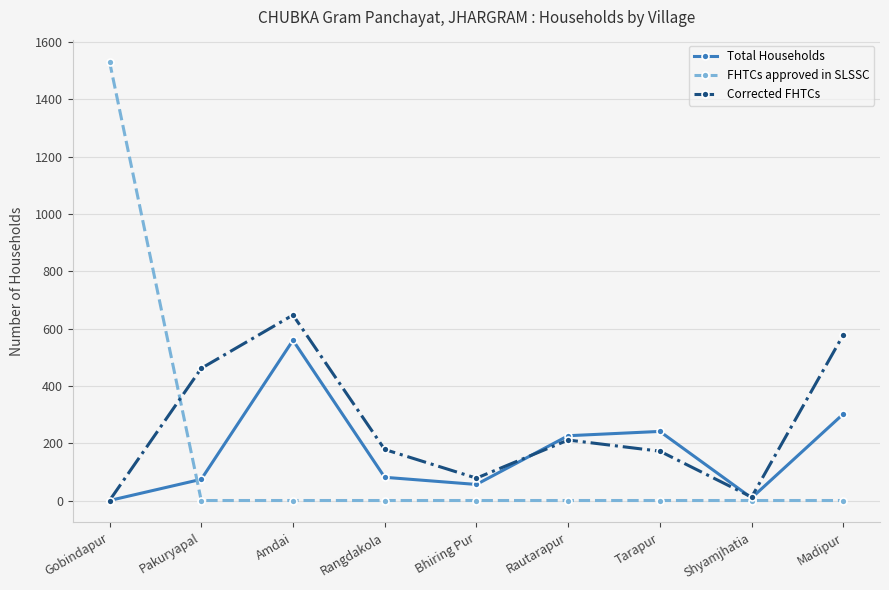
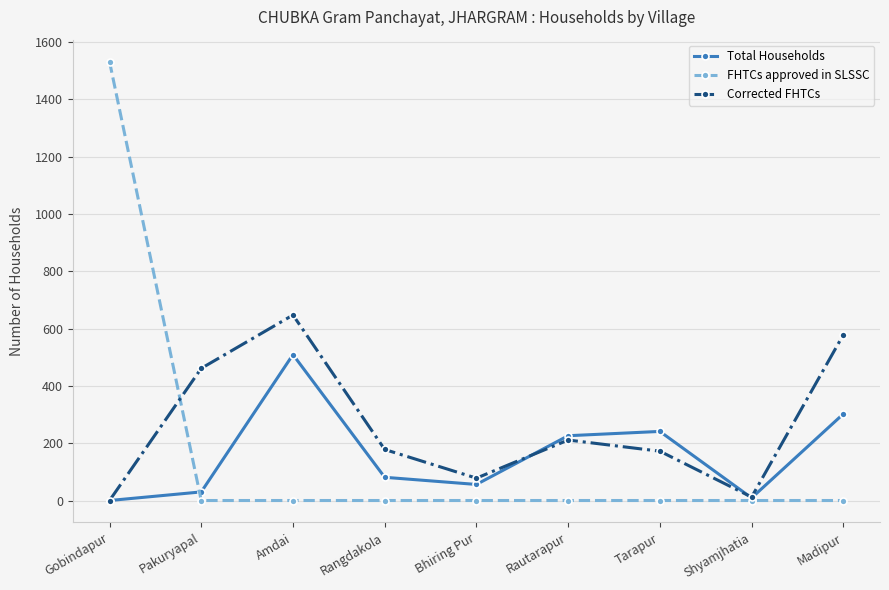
Total Households, Pakuryapal: 70 -> 30
Total Households, Amdai: 560 -> 510
